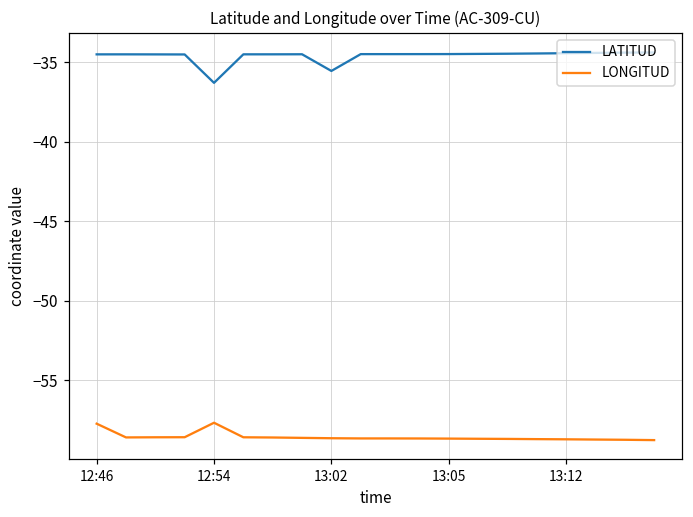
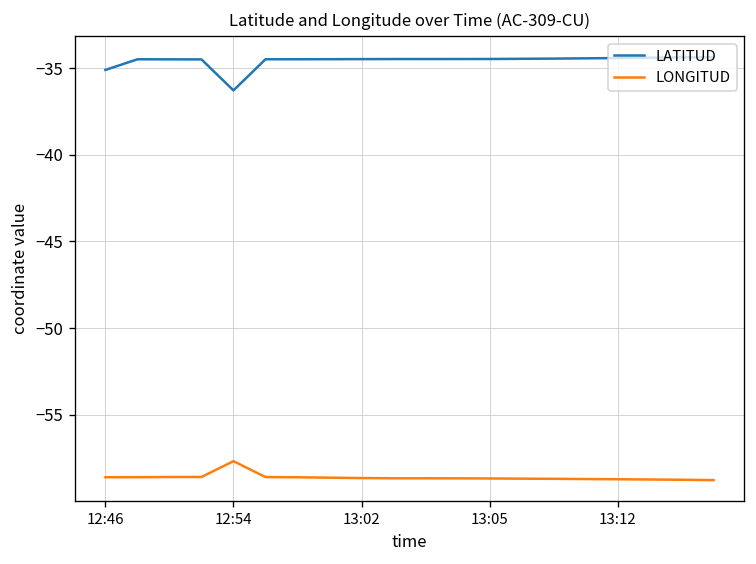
LATITUD, 12:46: -34.5 -> -35.1
LONGITUD, 12:46: -57.7 -> -58.6
LATITUD, 13:02: -35.5 -> -34.5
